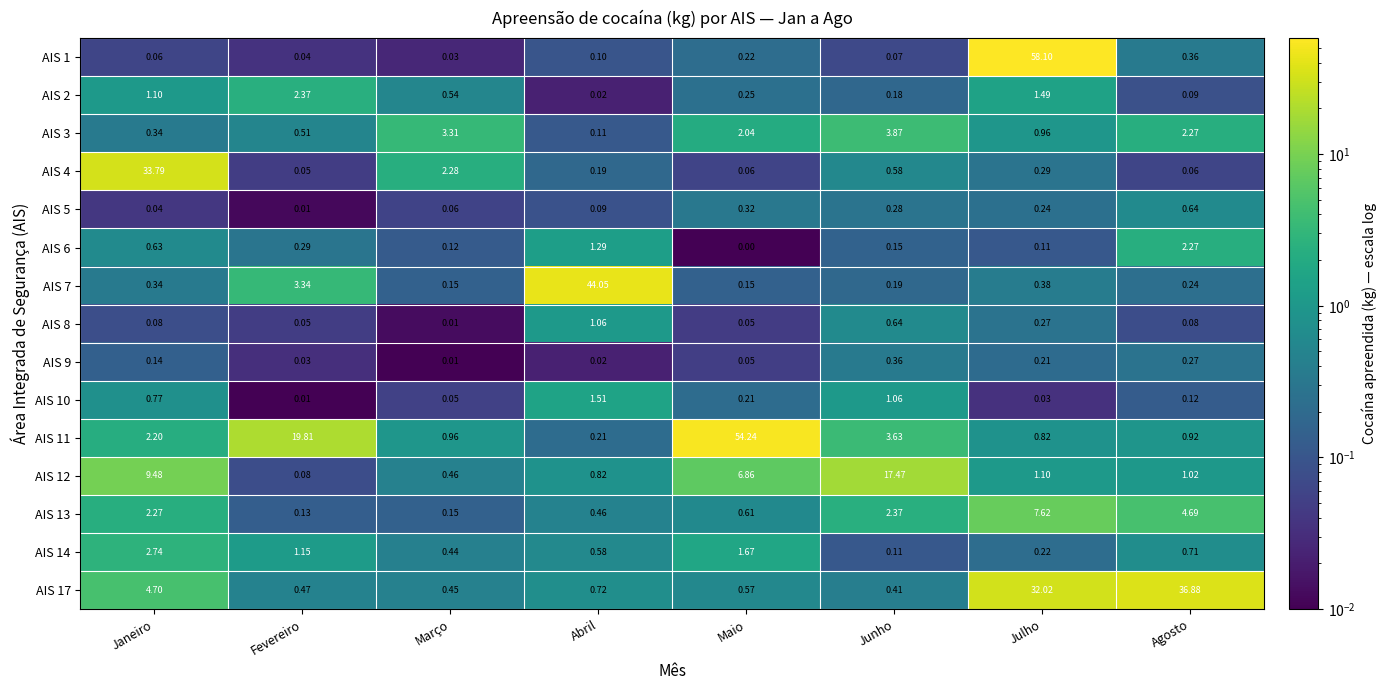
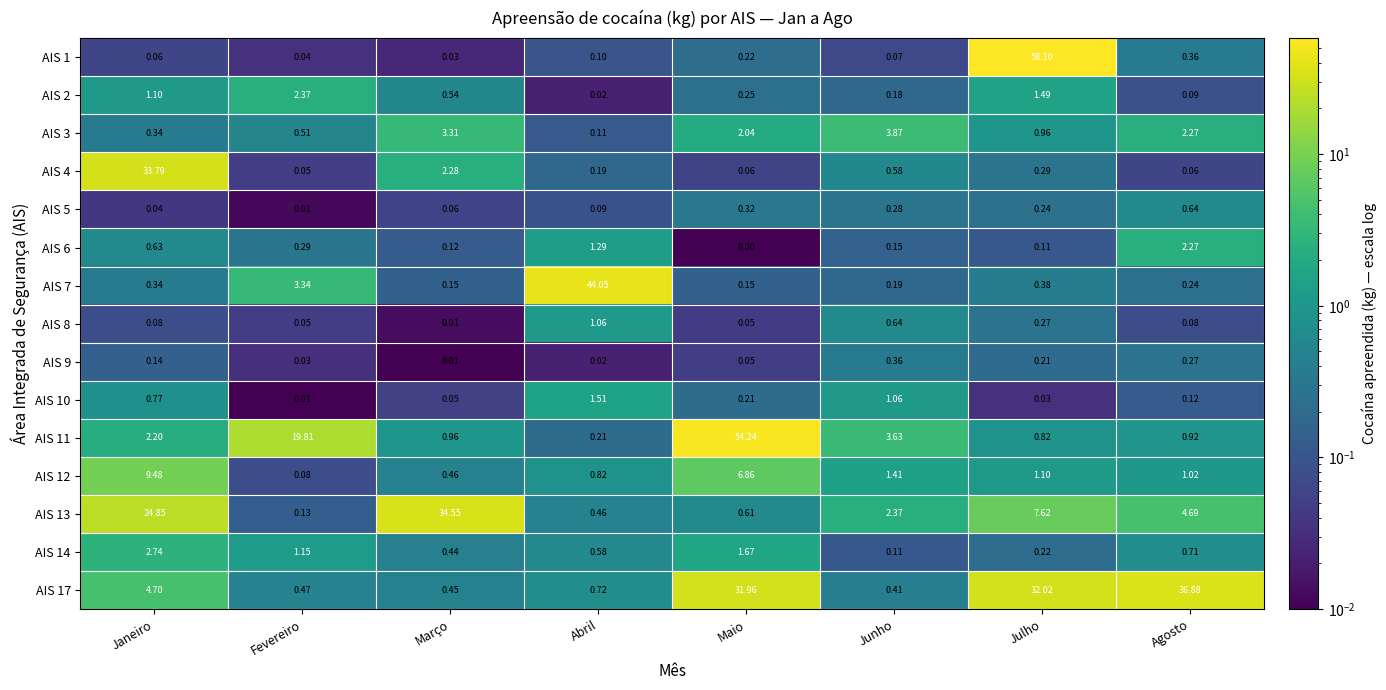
AIS 12, Junho: 17.47 -> 1.41
AIS 13, Janeiro: 2.27 -> 24.85
AIS 13, Março: 0.15 -> 34.55
AIS 17, Maio: 0.57 -> 31.96
